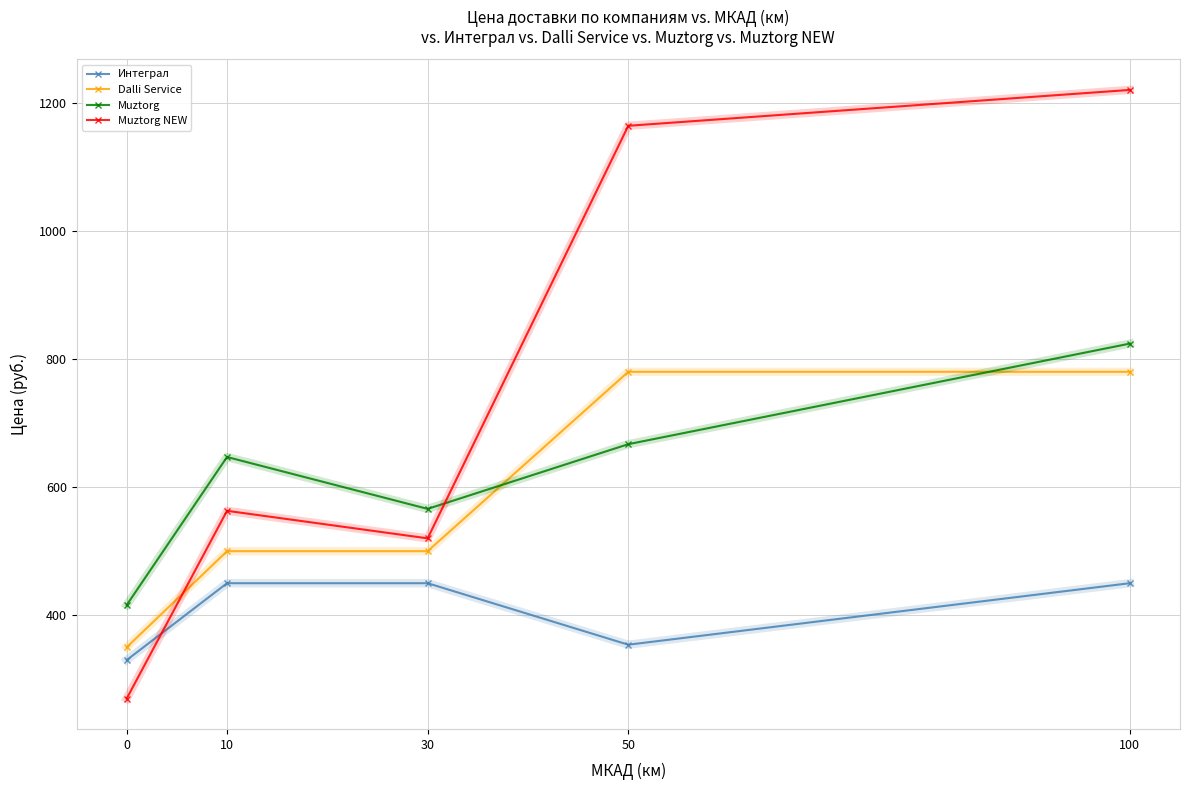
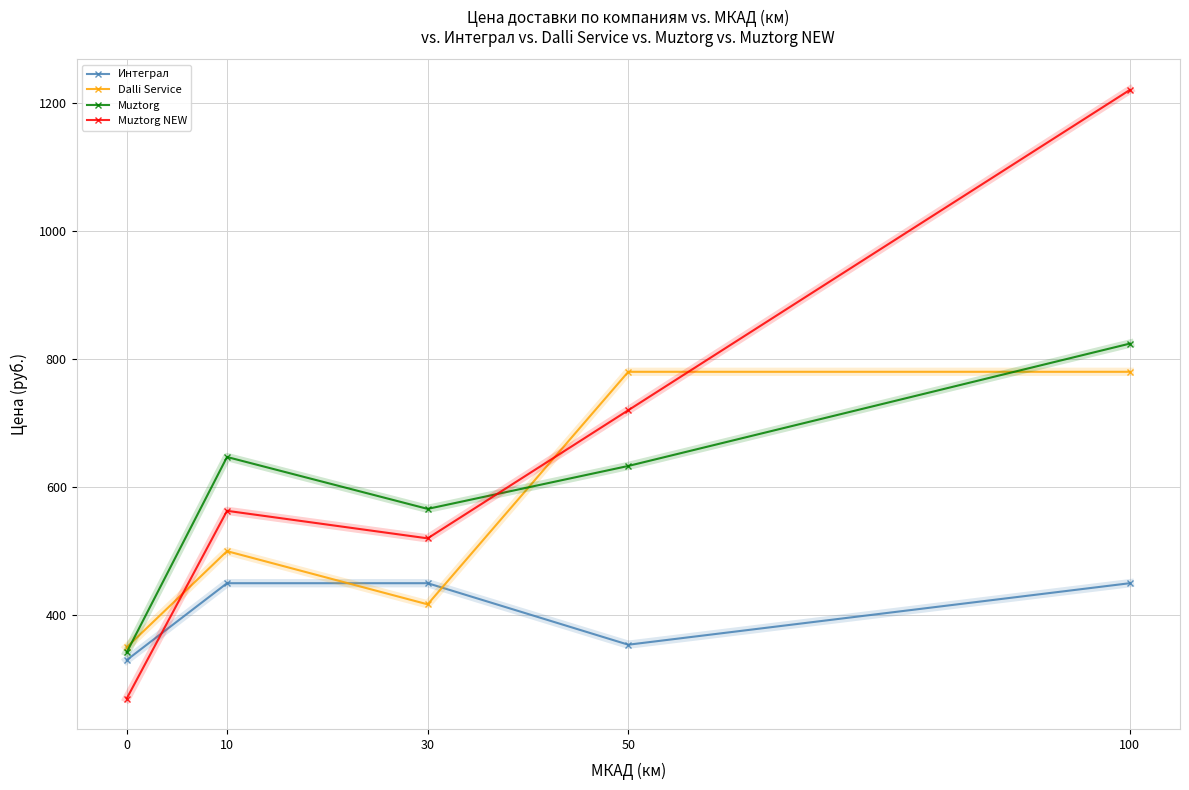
Muztorg, 0: 420 -> 340
Dalli Service, 30: 500 -> 420
Muztorg, 50: 670 -> 630
Muztorg NEW, 50: 1160 -> 720
